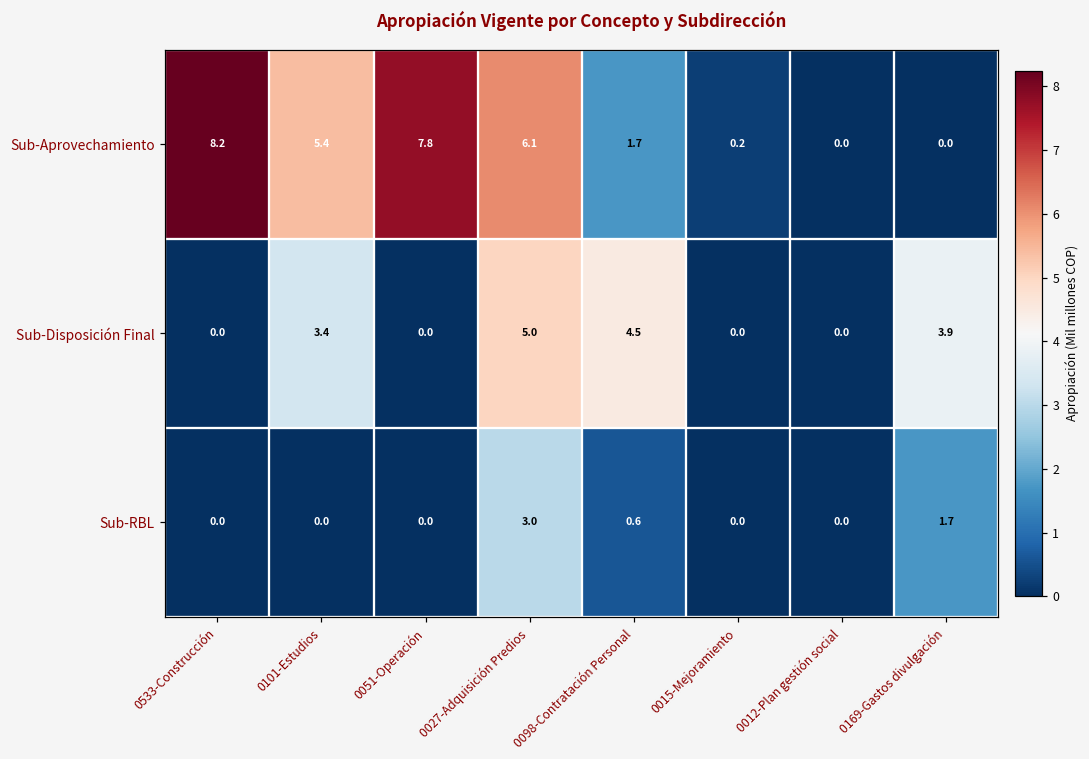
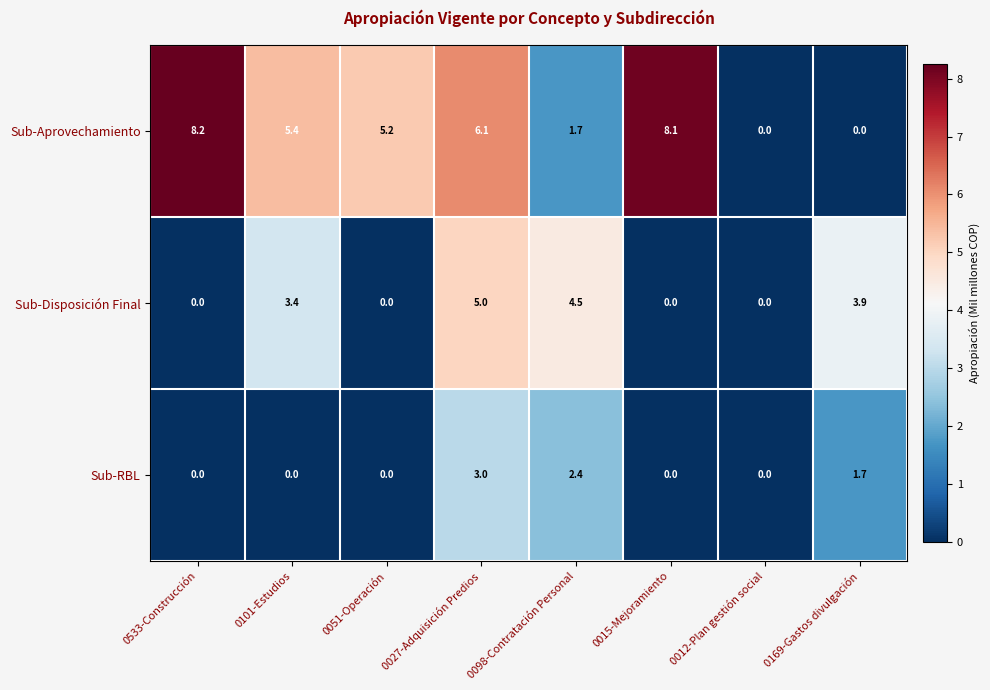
Sub-Aprovechamiento, 0051-Operación: 7.8 -> 5.2
Sub-Aprovechamiento, 0015-Mejoramiento: 0.2 -> 8.1
Sub-RBL, 0098-Contratación Personal: 0.6 -> 2.4
